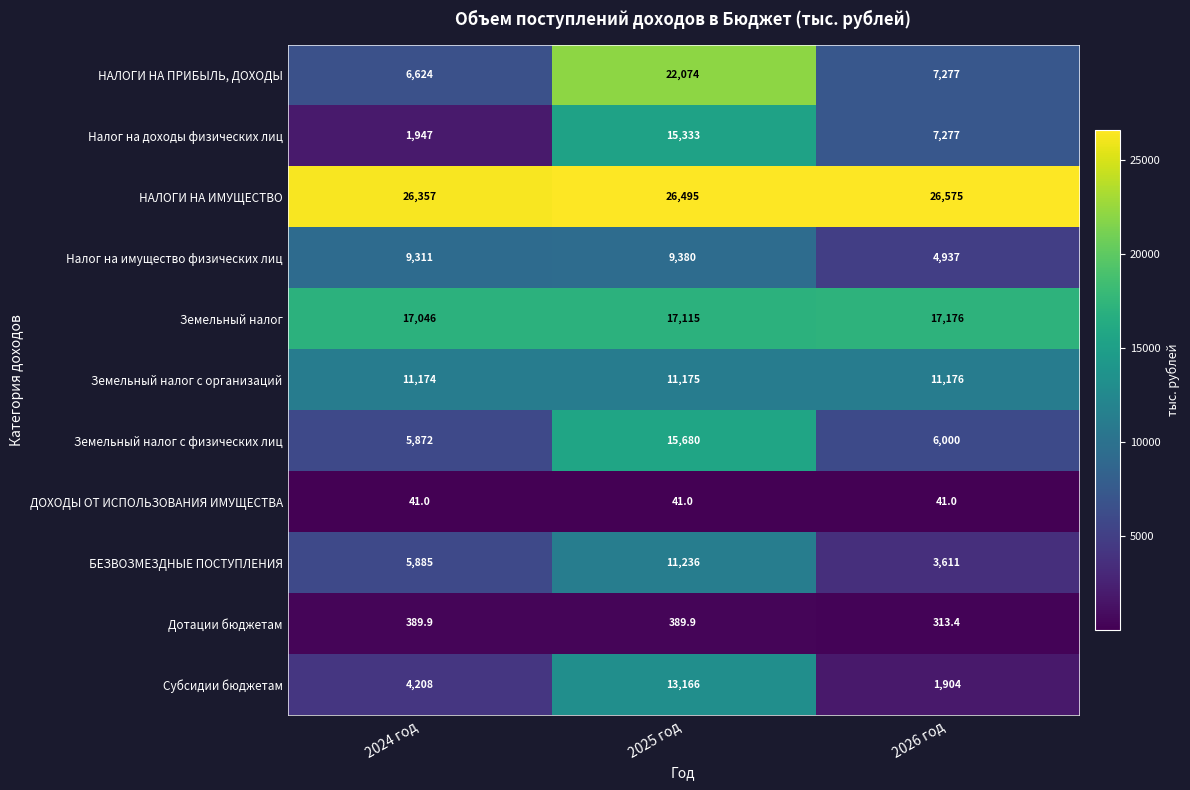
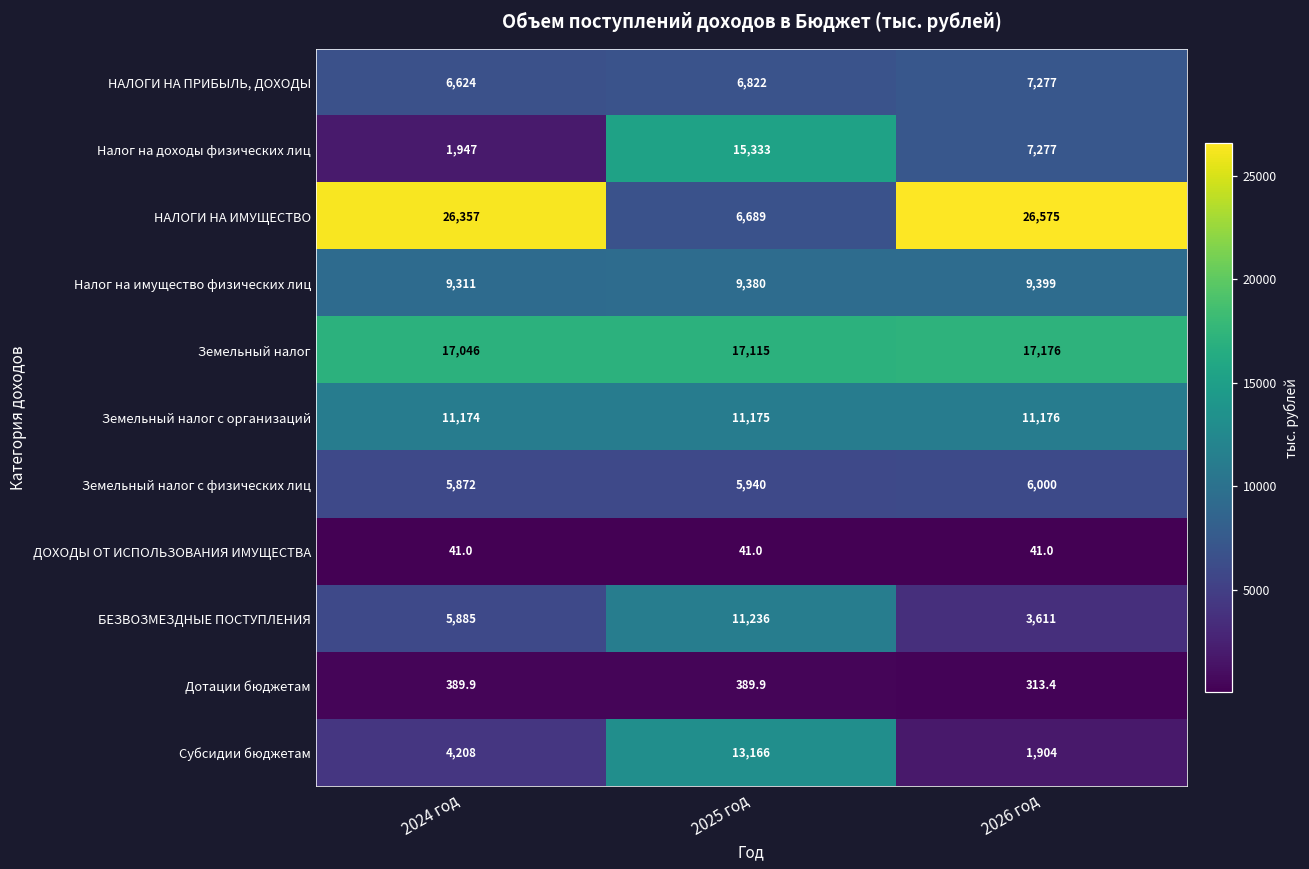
НАЛОГИ НА ПРИБЫЛЬ, ДОХОДЫ, 2025 год: 22,074 -> 6,822
НАЛОГИ НА ИМУЩЕСТВО, 2025 год: 26,495 -> 6,689
Налог на имущество физических лиц, 2026 год: 4,937 -> 9,399
Земельный налог с физических лиц, 2025 год: 15,680 -> 5,940
